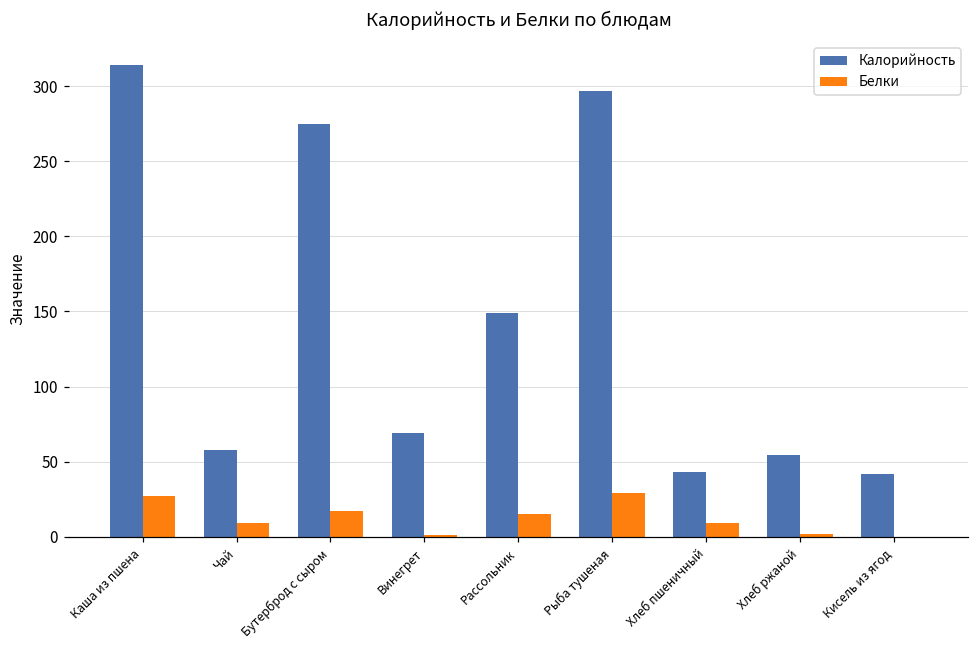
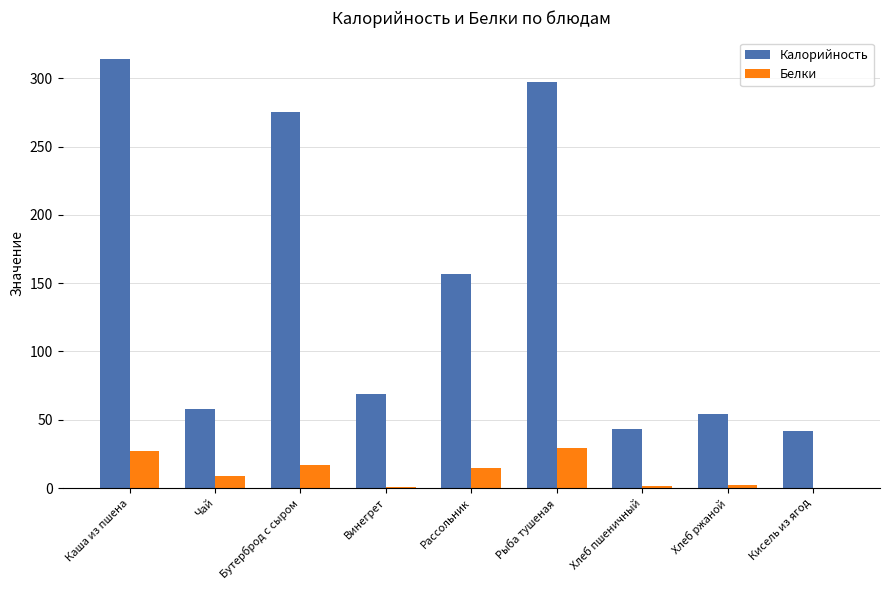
Калорийность, Рассольник: 149 -> 157
Белки, Хлеб пшеничный: 9 -> 1
